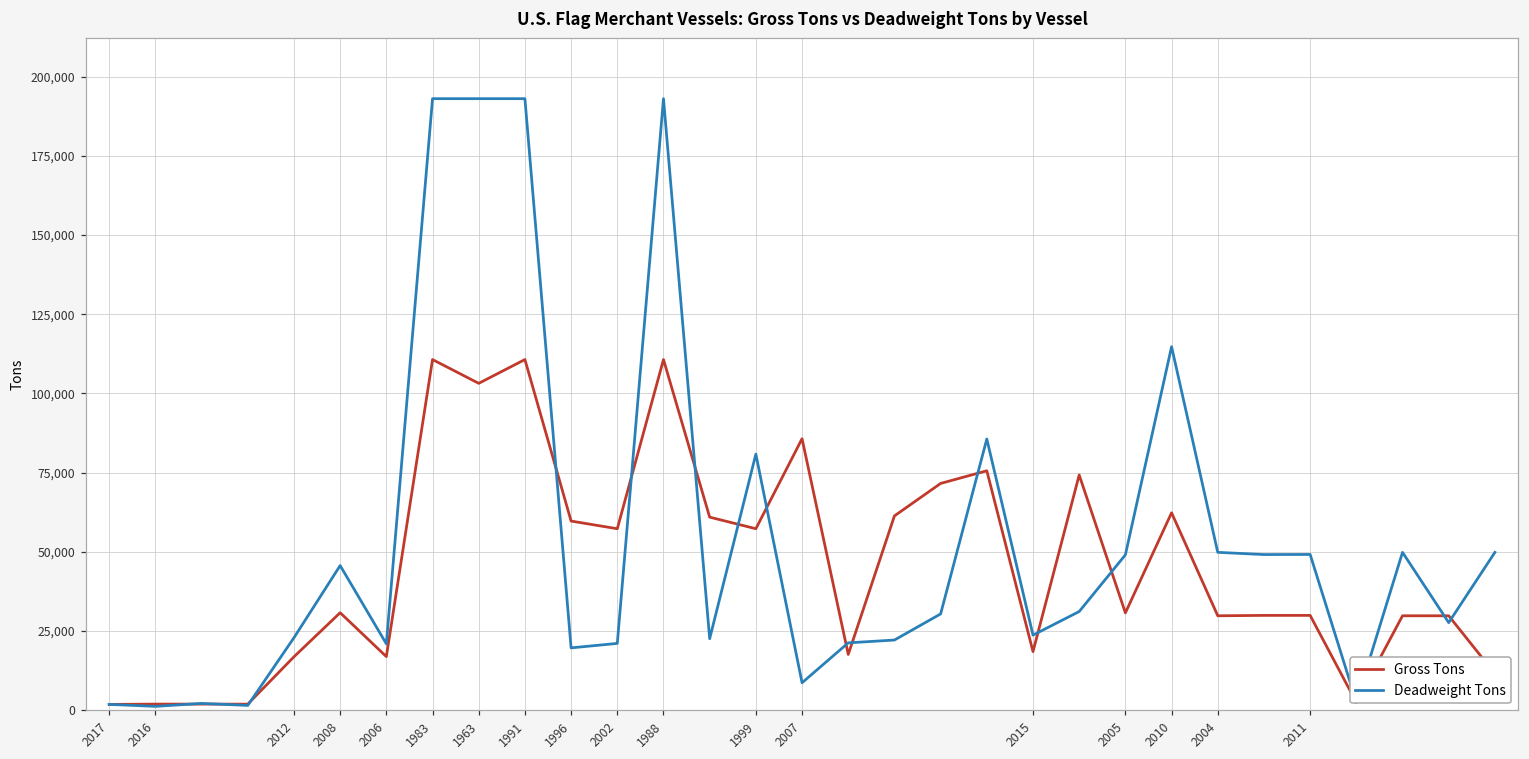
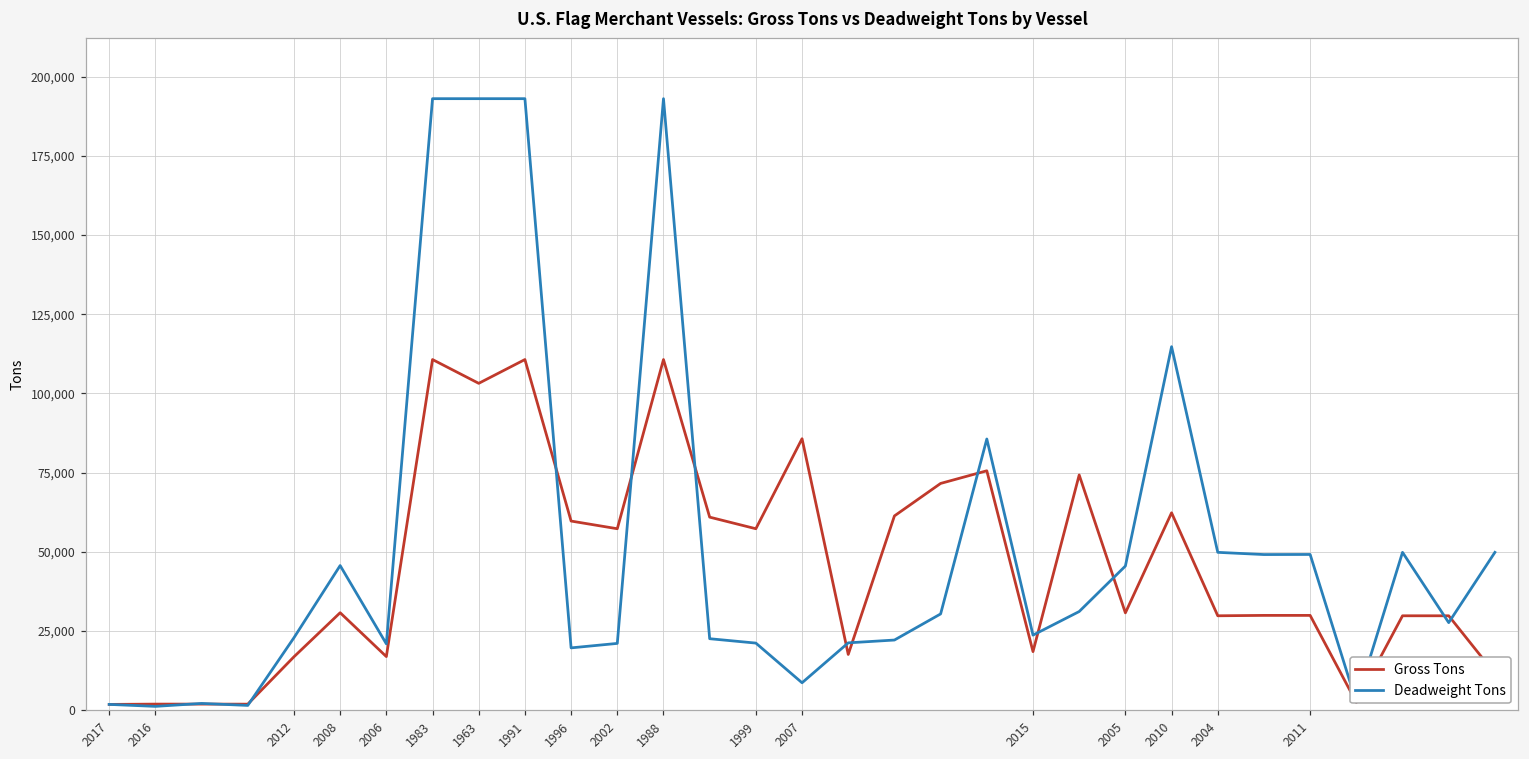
Deadweight Tons, 1999: 81,000 -> 21,000
Deadweight Tons, 2005: 49,000 -> 46,000
